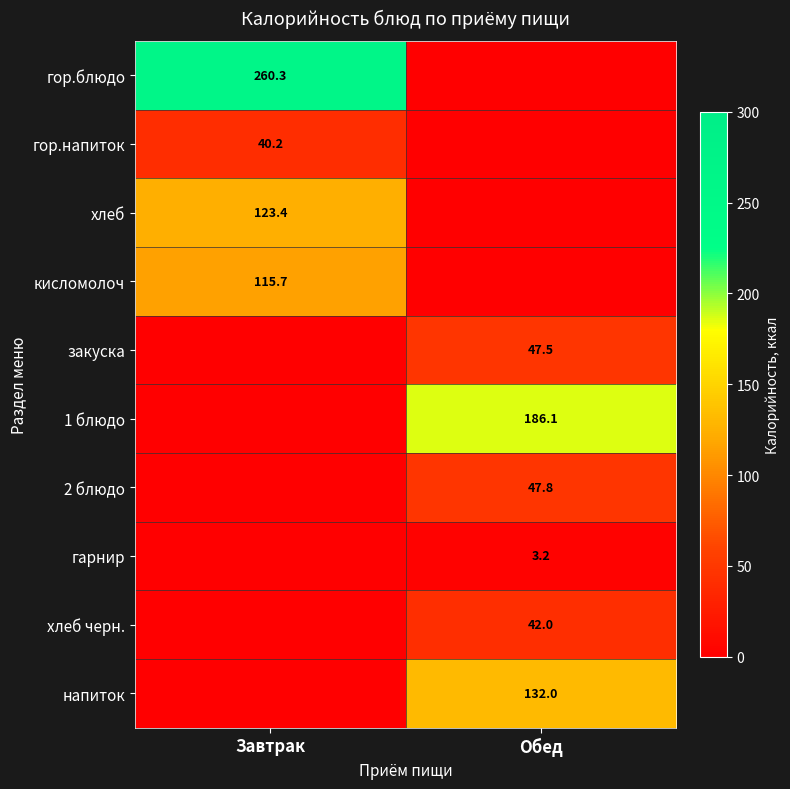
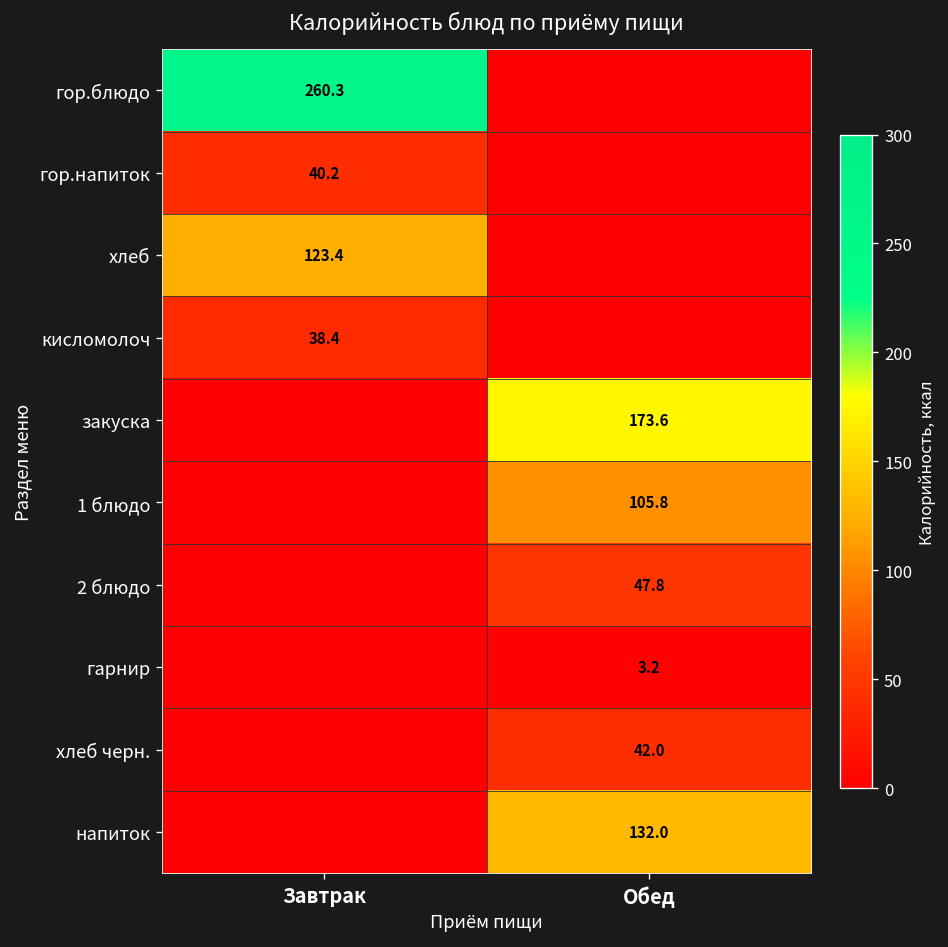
кисломолоч, Завтрак: 115.7 -> 38.4
закуска, Обед: 47.5 -> 173.6
1 блюдо, Обед: 186.1 -> 105.8
